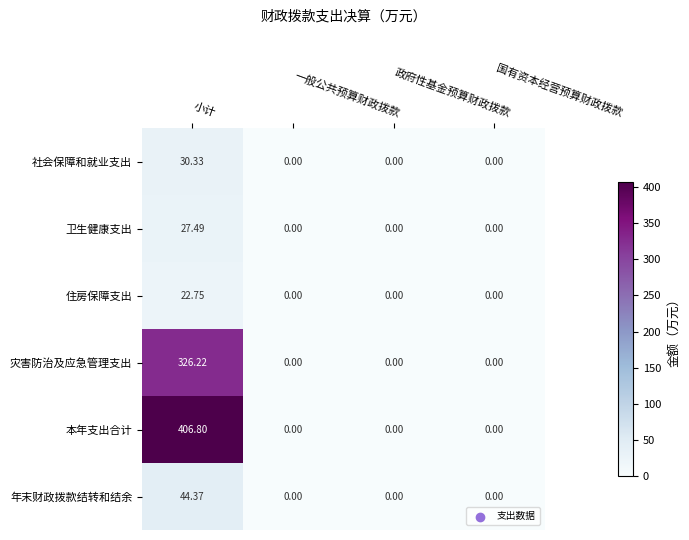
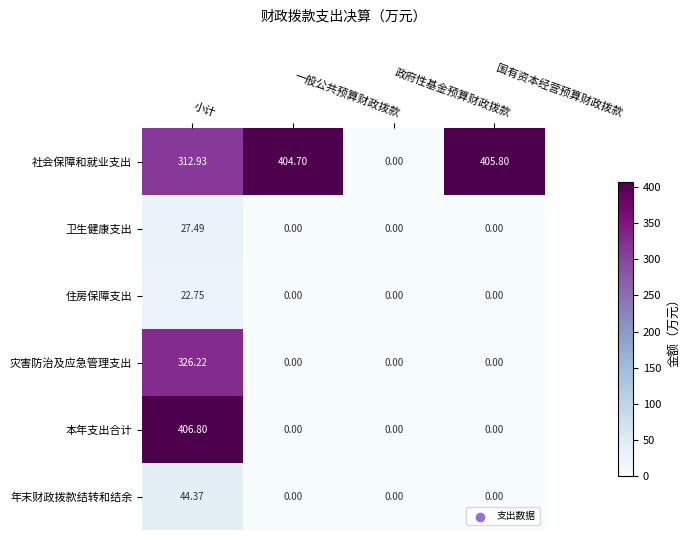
社会保障和就业支出, 小计: 30.33 -> 312.93
社会保障和就业支出, 一般公共预算财政拨款: 0.00 -> 404.70
社会保障和就业支出, 国有资本经营预算财政拨款: 0.00 -> 405.80
